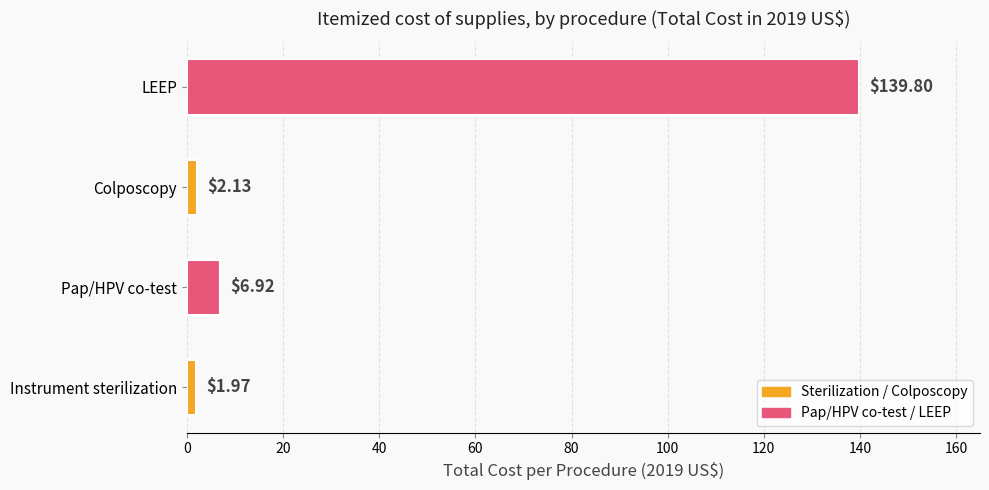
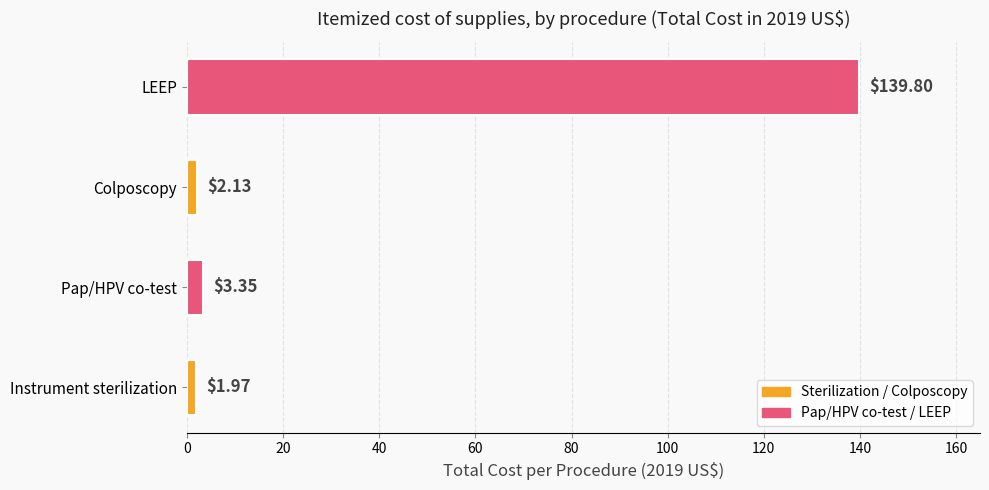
Pap/HPV co-test: $6.92 -> $3.35
